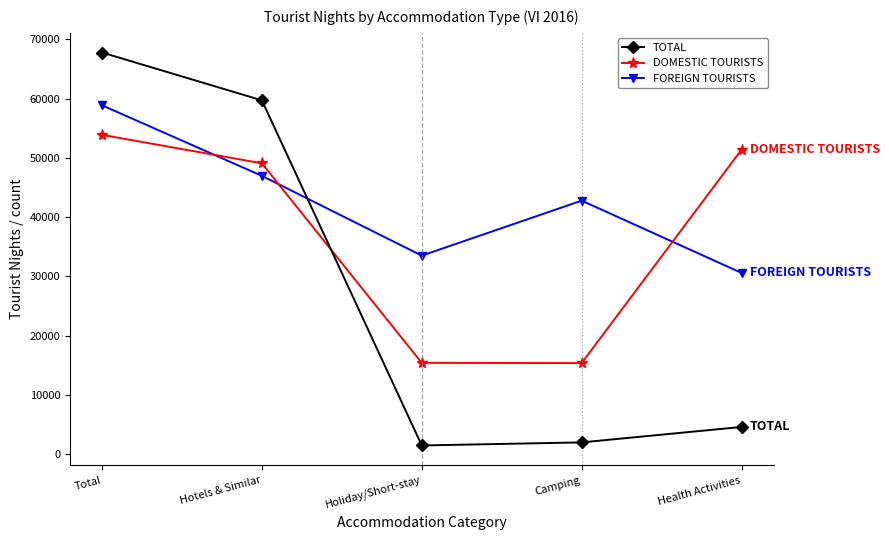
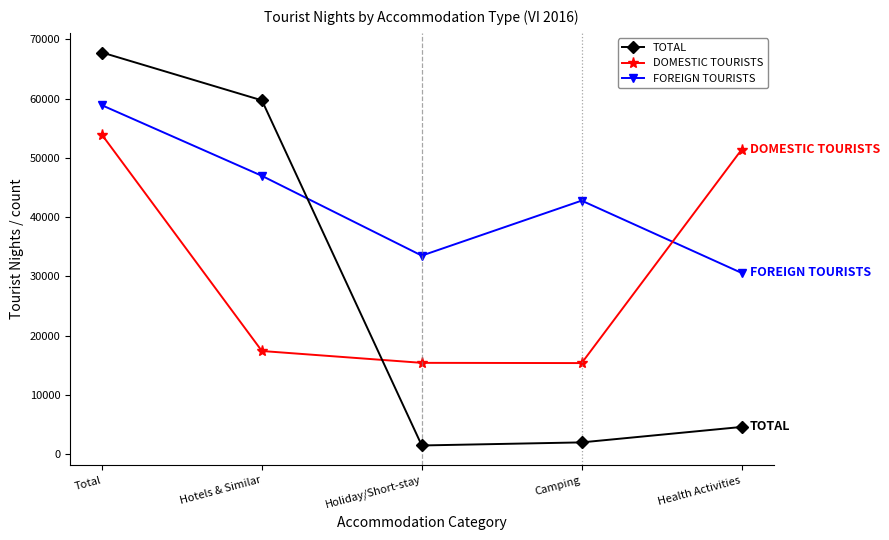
DOMESTIC TOURISTS, Hotels & Similar: 49000 -> 17000
